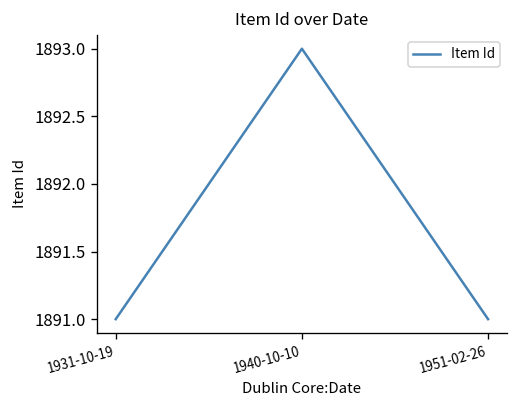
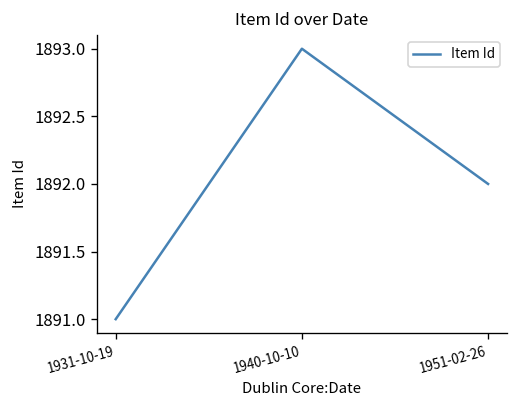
1951-02-26: 1891 -> 1892
